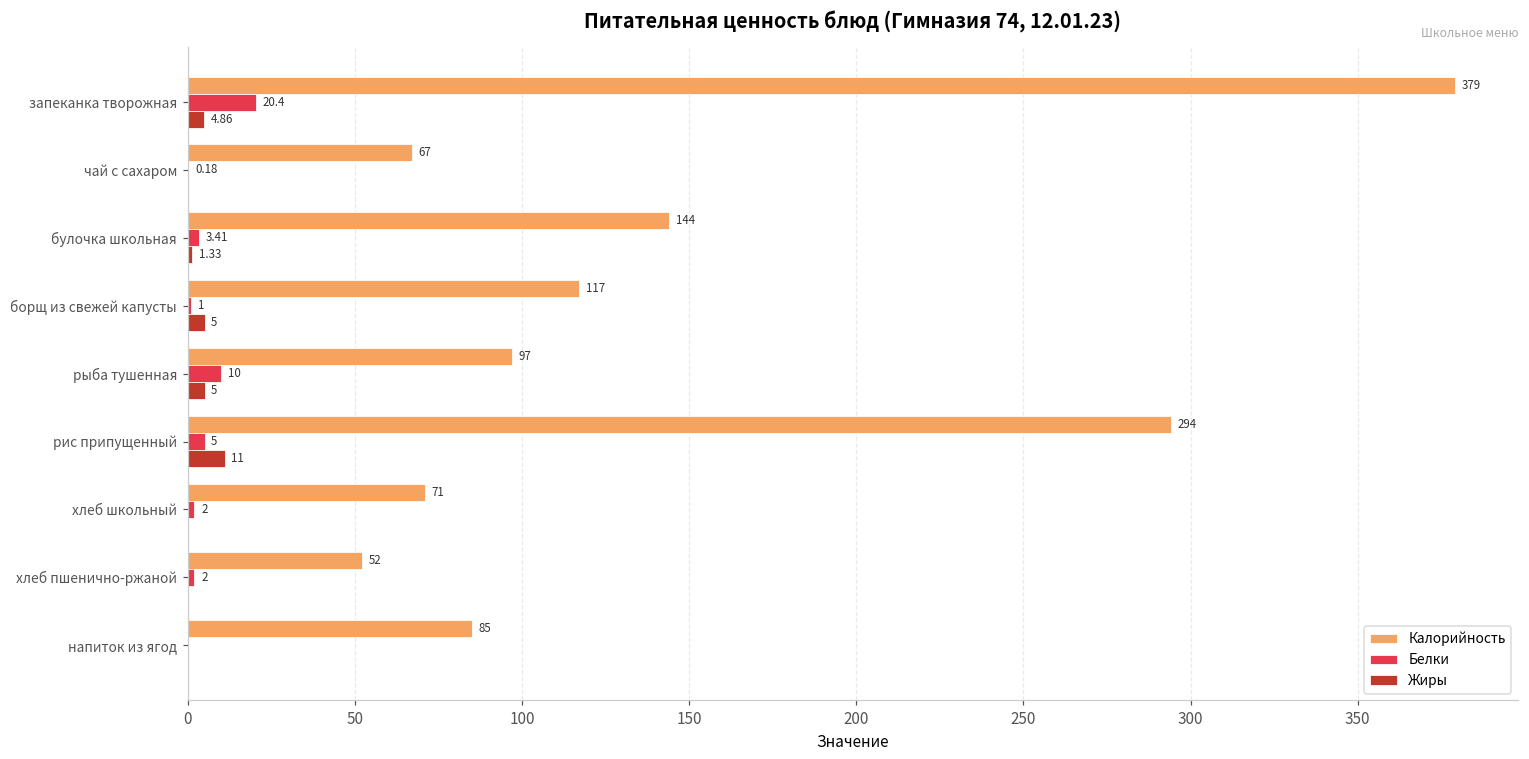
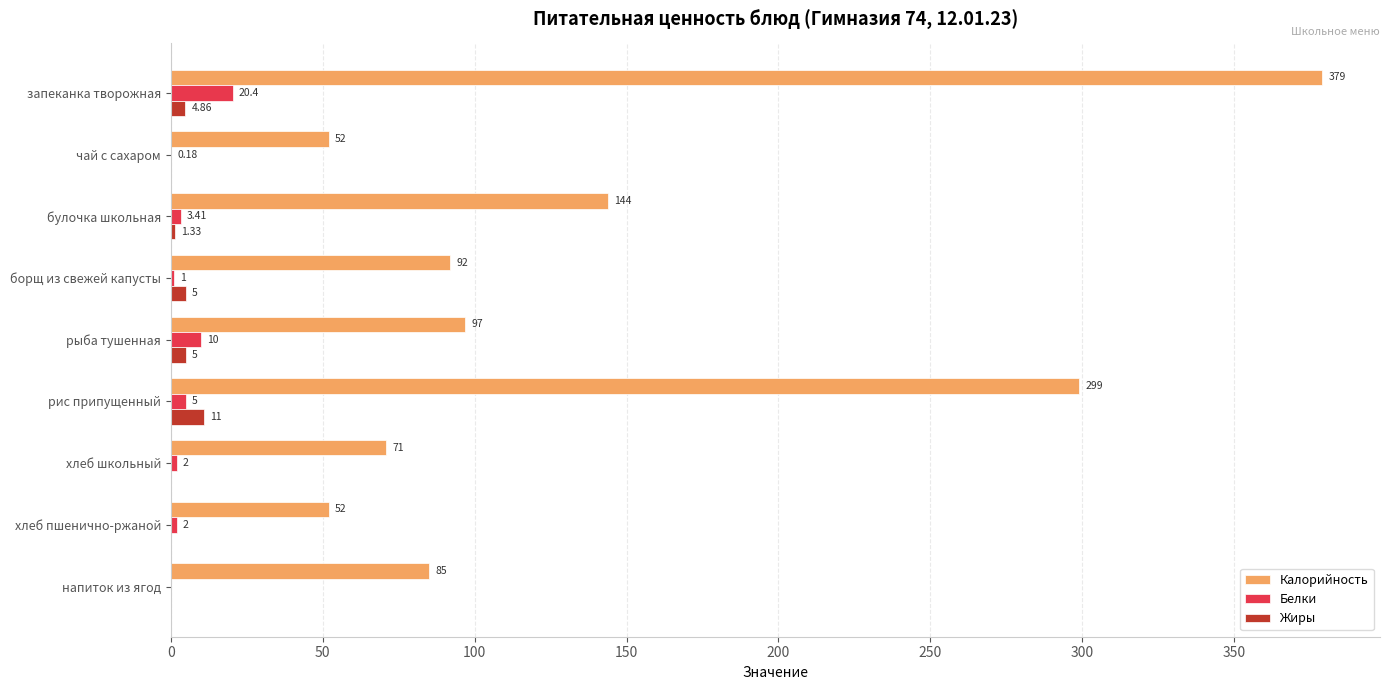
Калорийность, чай с сахаром: 67 -> 52
Калорийность, борщ из свежей капусты: 117 -> 92
Калорийность, рис припущенный: 294 -> 299
